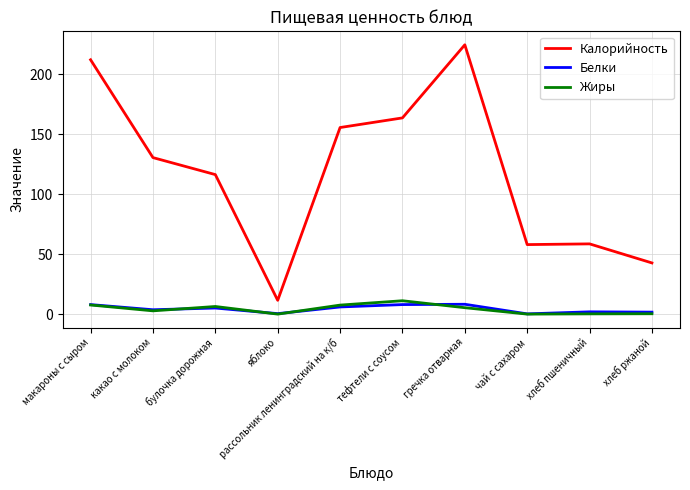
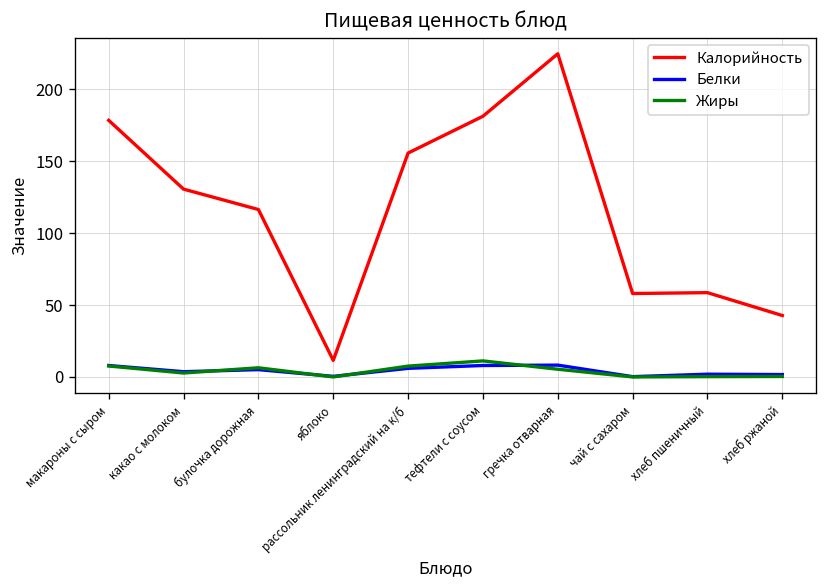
Калорийность, макароны с сыром: 212 -> 178
Калорийность, тефтели с соусом: 164 -> 181
